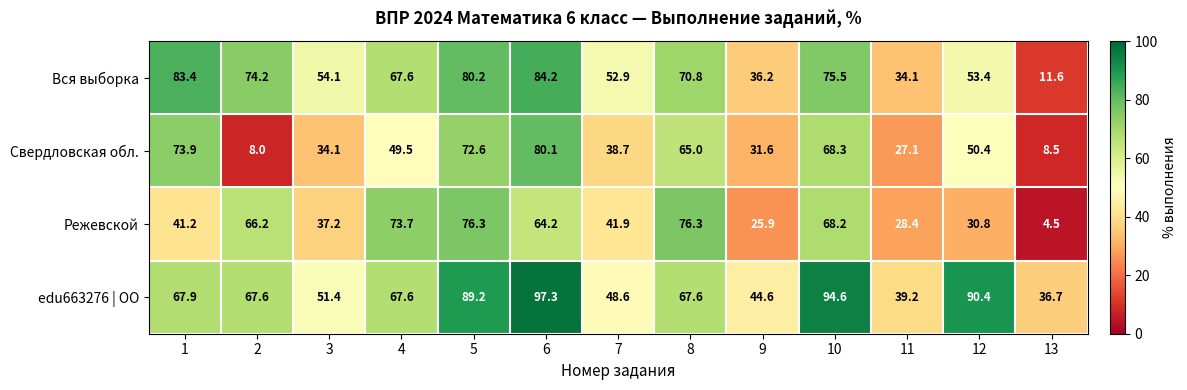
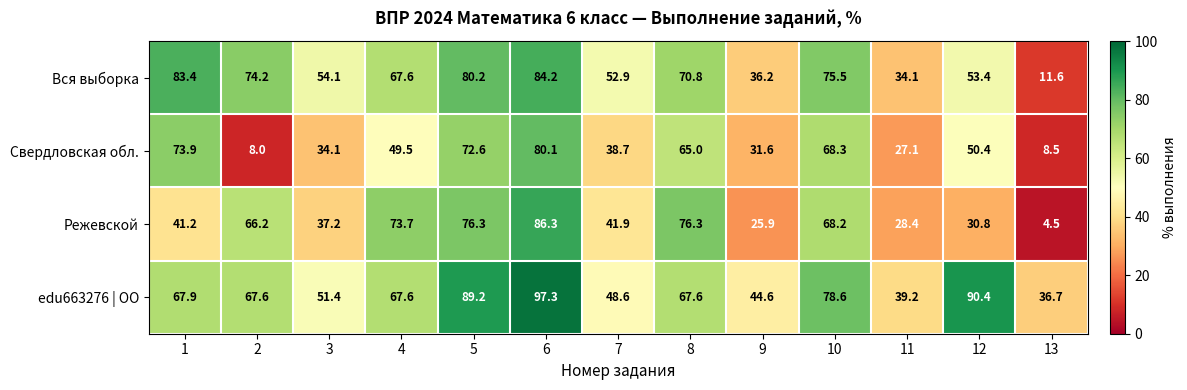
Режевской, 6: 64.2 -> 86.3
edu663276 | ОО, 10: 94.6 -> 78.6
